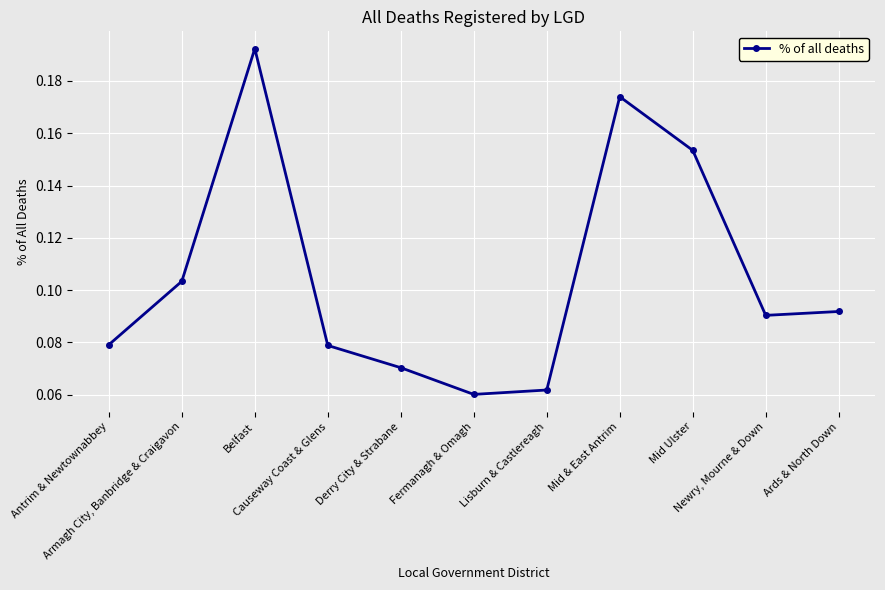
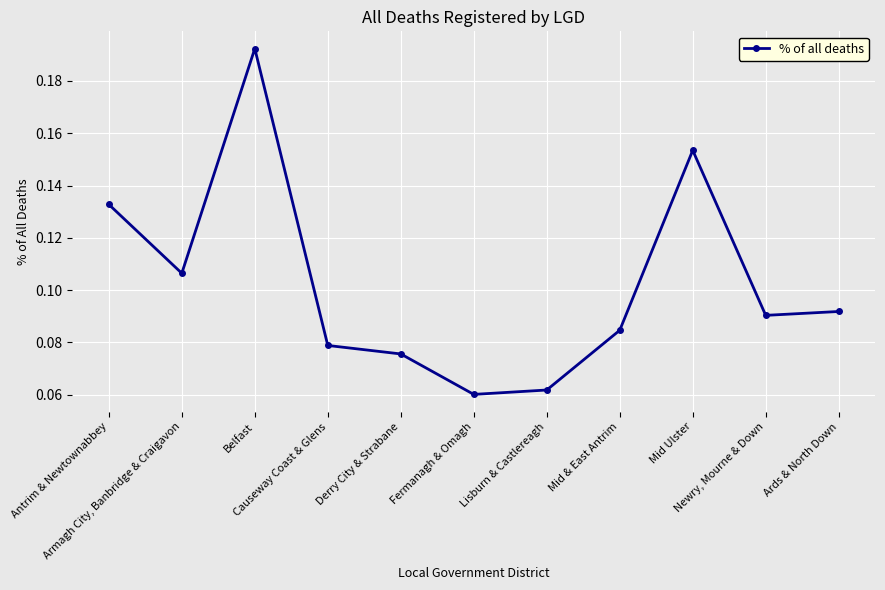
Antrim & Newtownabbey: 0.079 -> 0.133
Armagh City, Banbridge & Craigavon: 0.103 -> 0.106
Derry City & Strabane: 0.070 -> 0.076
Mid & East Antrim: 0.174 -> 0.085
